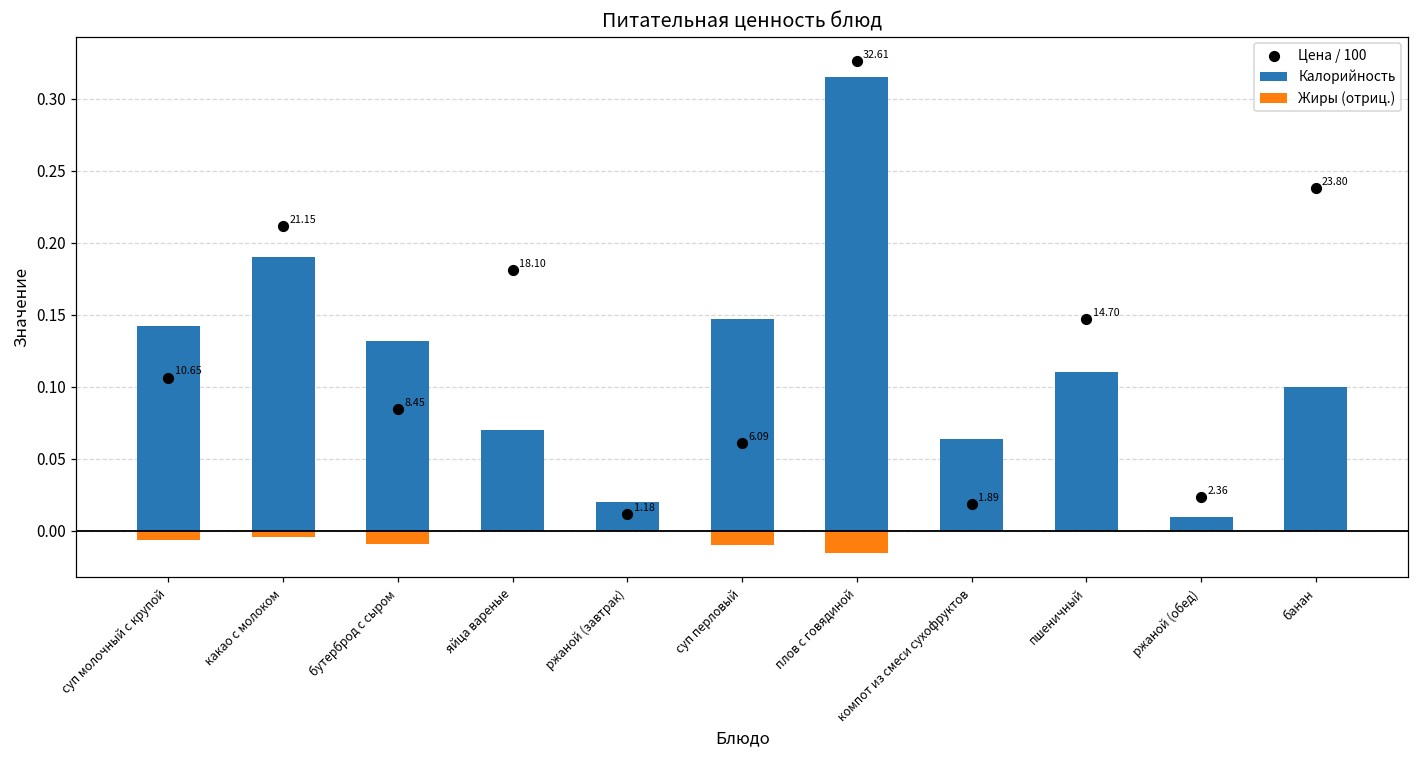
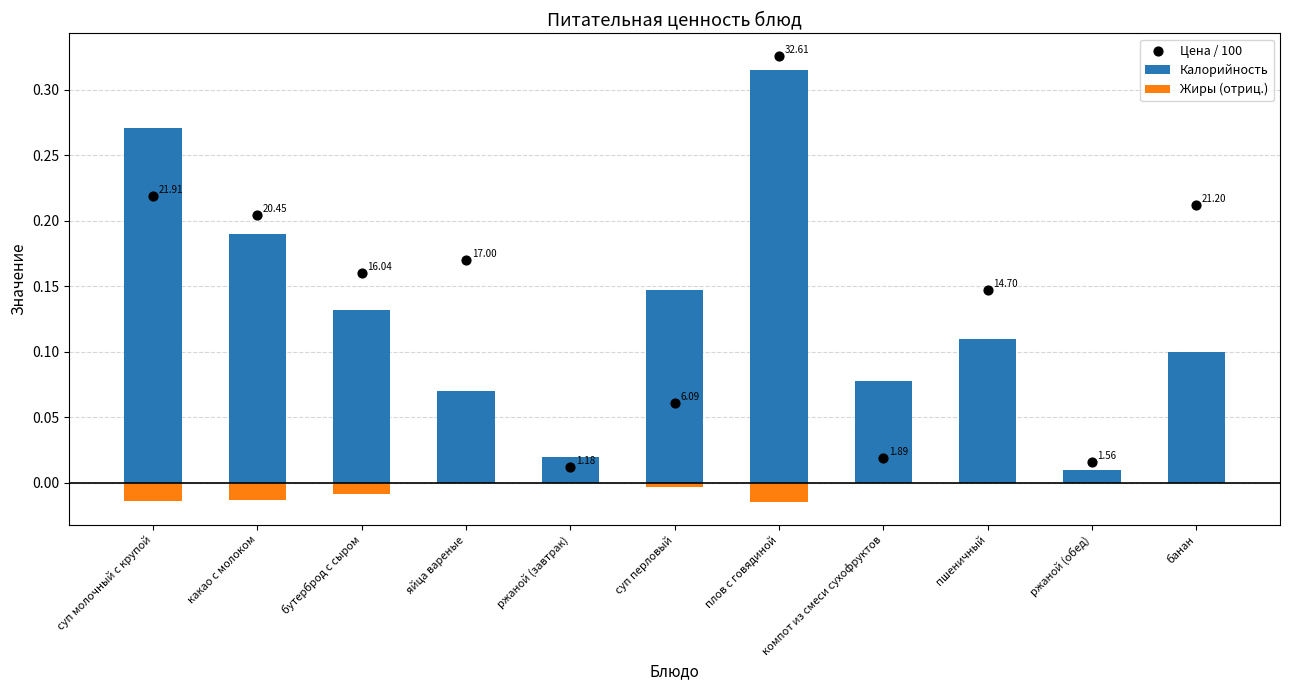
Калорийность, суп молочный с крупой: 0.142 -> 0.271
Жиры (отриц.), суп молочный с крупой: -0.006 -> -0.014
Цена / 100, суп молочный с крупой: 10.65 -> 21.91
Жиры (отриц.), какао с молоком: -0.004 -> -0.013
Цена / 100, какао с молоком: 21.15 -> 20.45
Цена / 100, бутерброд с сыром: 8.45 -> 16.04
Цена / 100, яйца вареные: 18.10 -> 17.00
Жиры (отриц.), суп перловый: -0.010 -> -0.003
Калорийность, компот из смеси сухофруктов: 0.064 -> 0.078
Цена / 100, ржаной (обед): 2.36 -> 1.56
Цена / 100, банан: 23.80 -> 21.20
